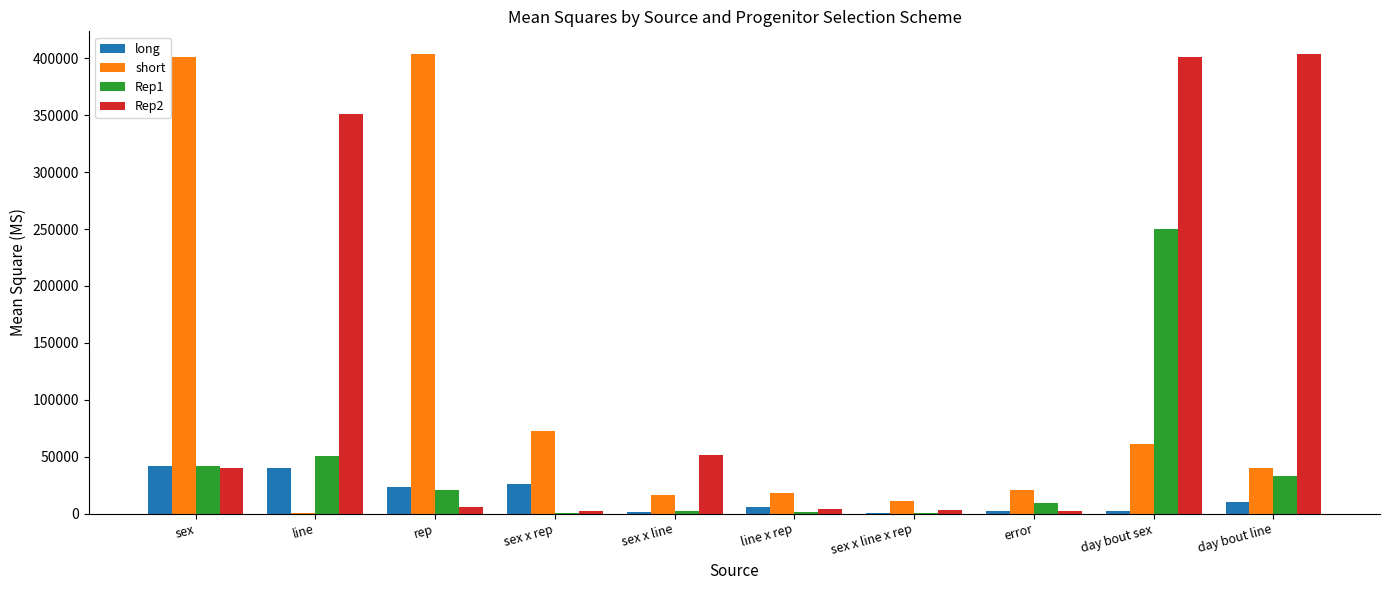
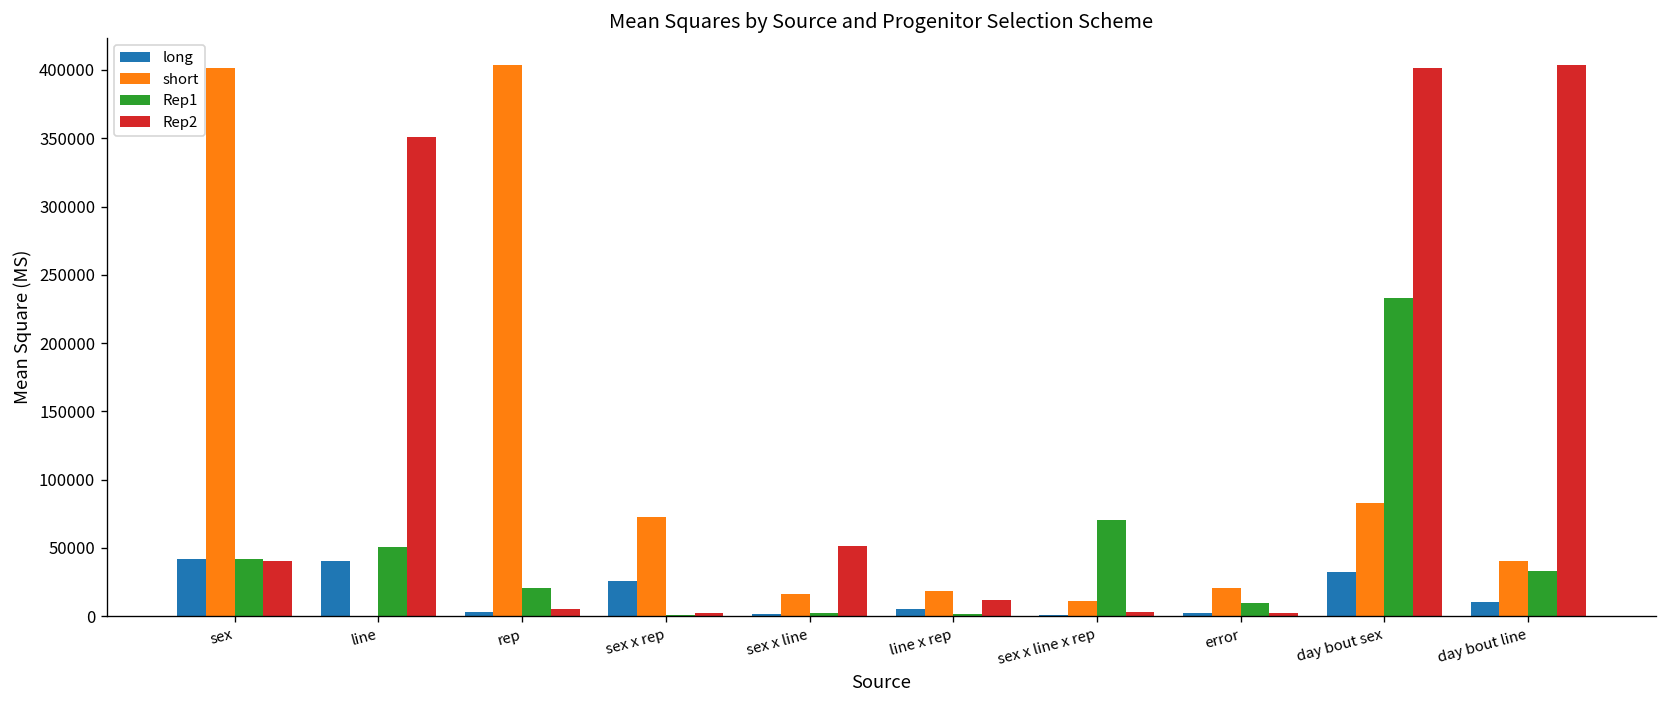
long, rep: 23000 -> 3000
Rep2, line x rep: 4000 -> 12000
Rep1, sex x line x rep: 1000 -> 71000
long, day bout sex: 2000 -> 33000
short, day bout sex: 61000 -> 83000
Rep1, day bout sex: 250000 -> 233000
